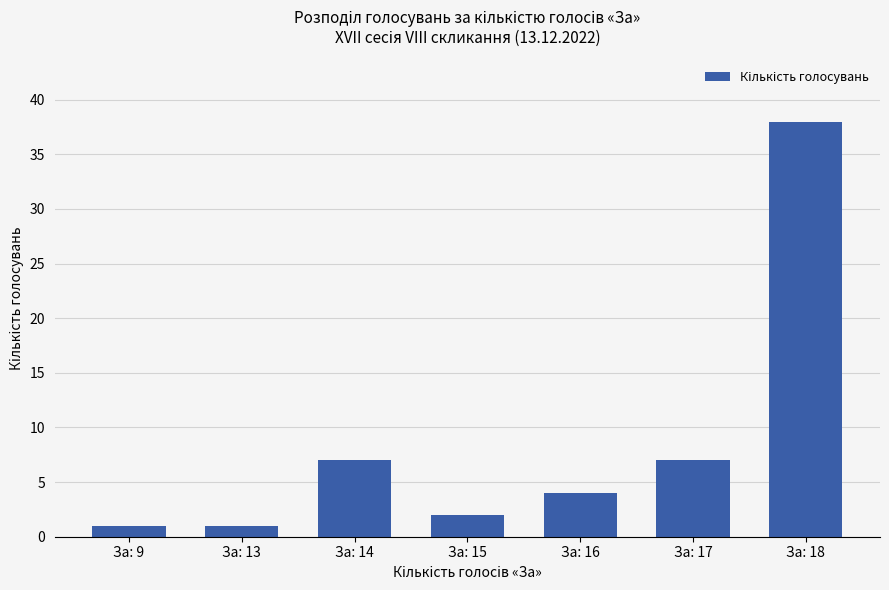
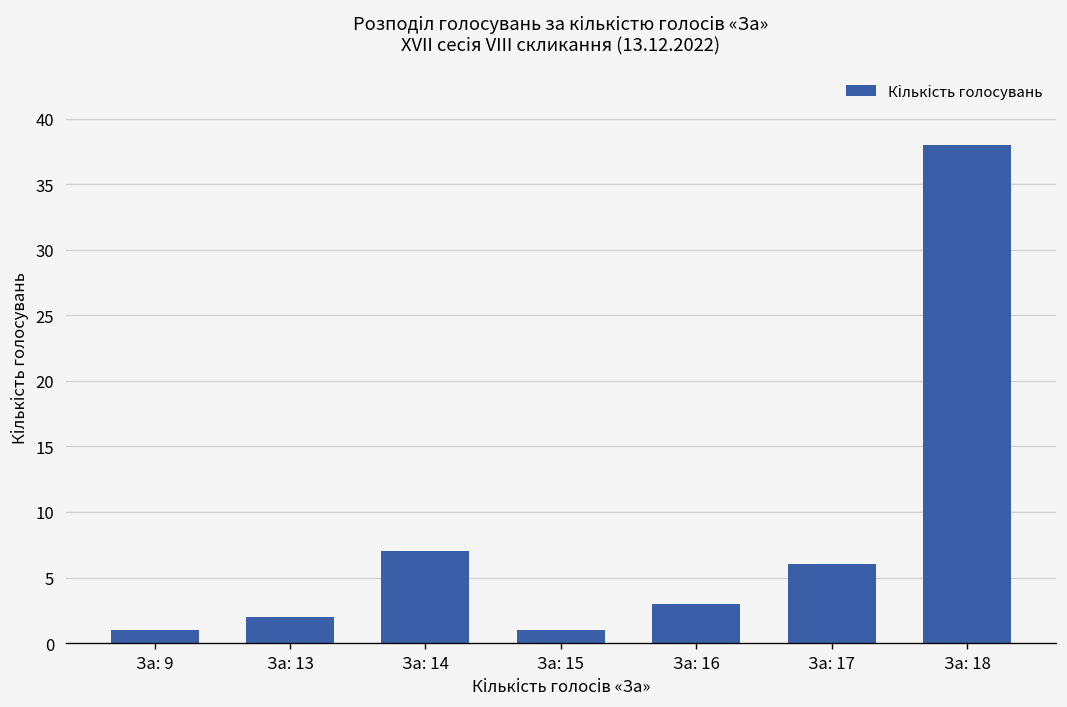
За: 13: 1 -> 2
За: 15: 2 -> 1
За: 16: 4 -> 3
За: 17: 7 -> 6
